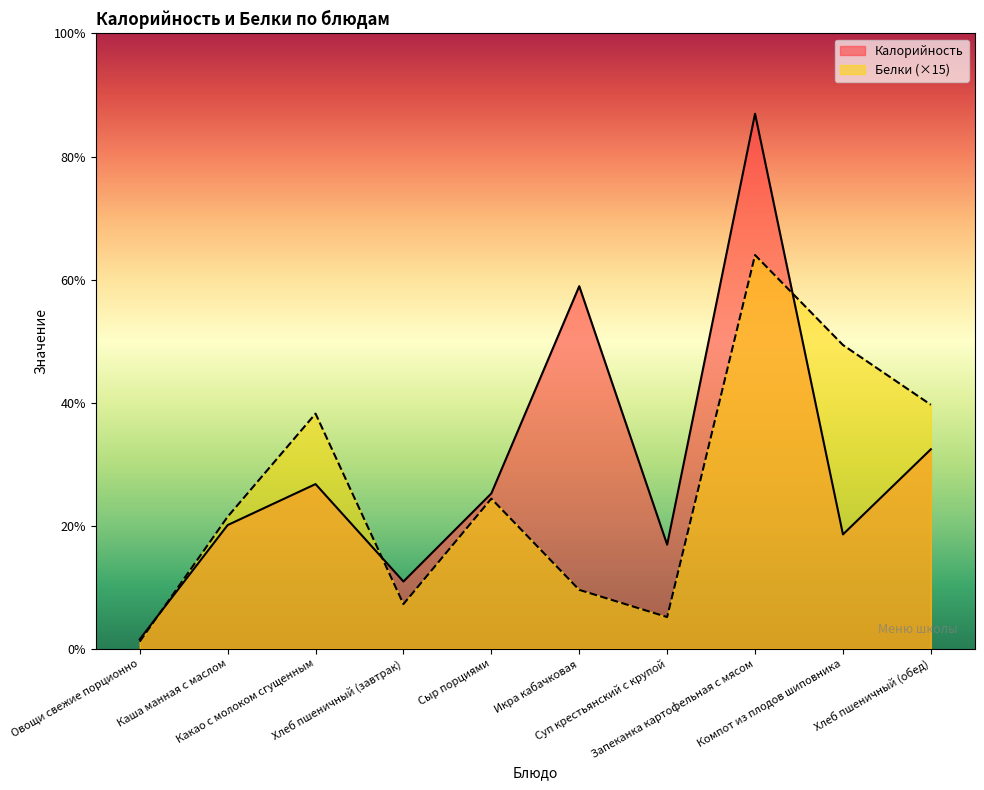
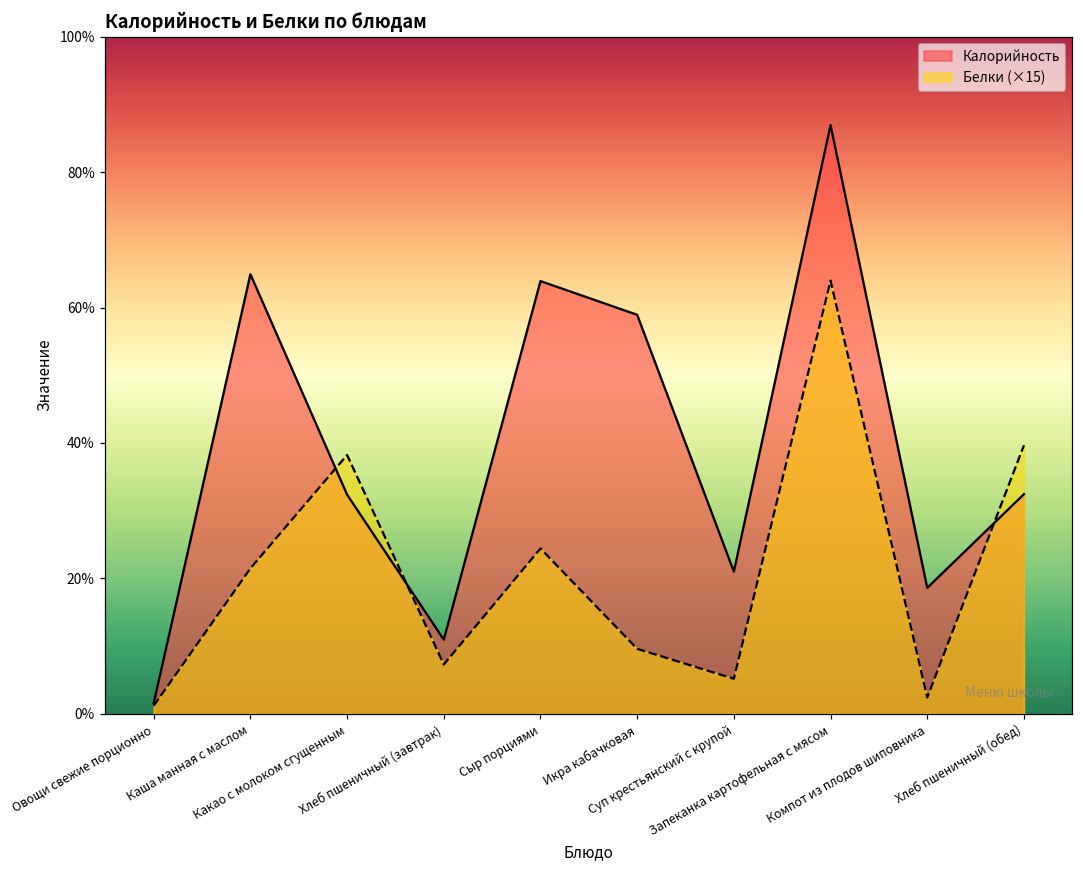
Калорийность, Каша манная с маслом: 20% -> 65%
Калорийность, Какао с молоком сгущенным: 27% -> 32%
Калорийность, Сыр порциями: 25% -> 64%
Калорийность, Суп крестьянский с крупой: 17% -> 21%
Белки (×15), Компот из плодов шиповника: 49% -> 2%
